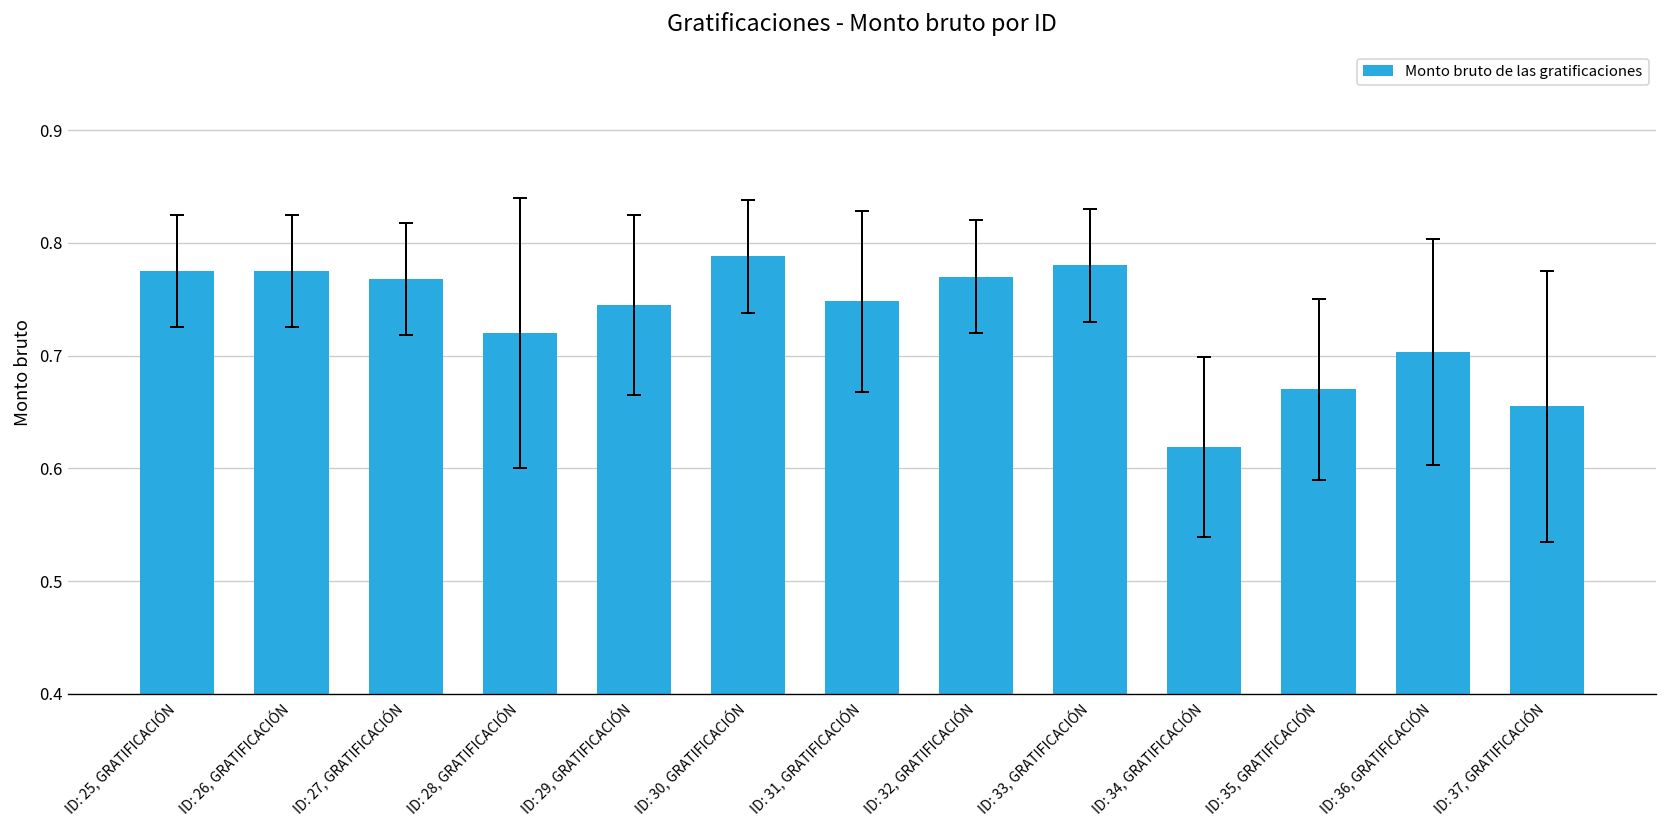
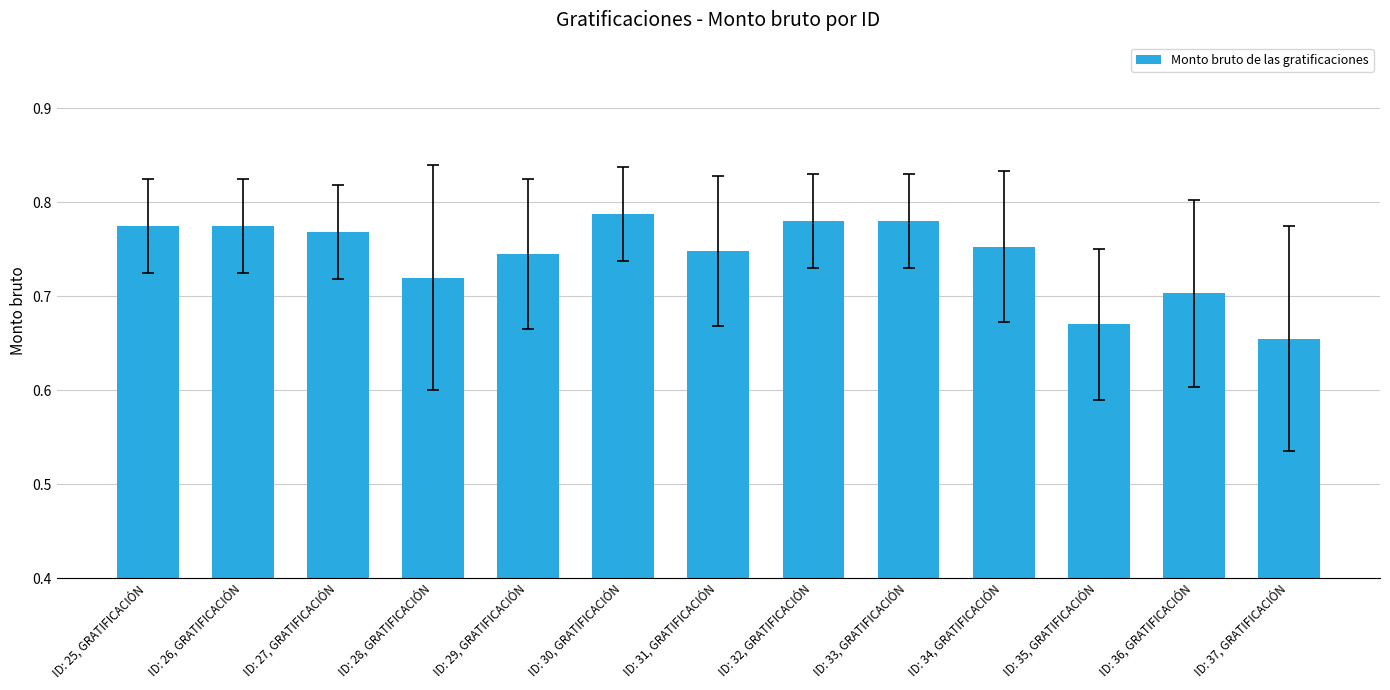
Monto bruto de las gratificaciones, ID: 32, GRATIFICACIÓN: 0.77 -> 0.78
Monto bruto de las gratificaciones, ID: 34, GRATIFICACIÓN: 0.62 -> 0.75
